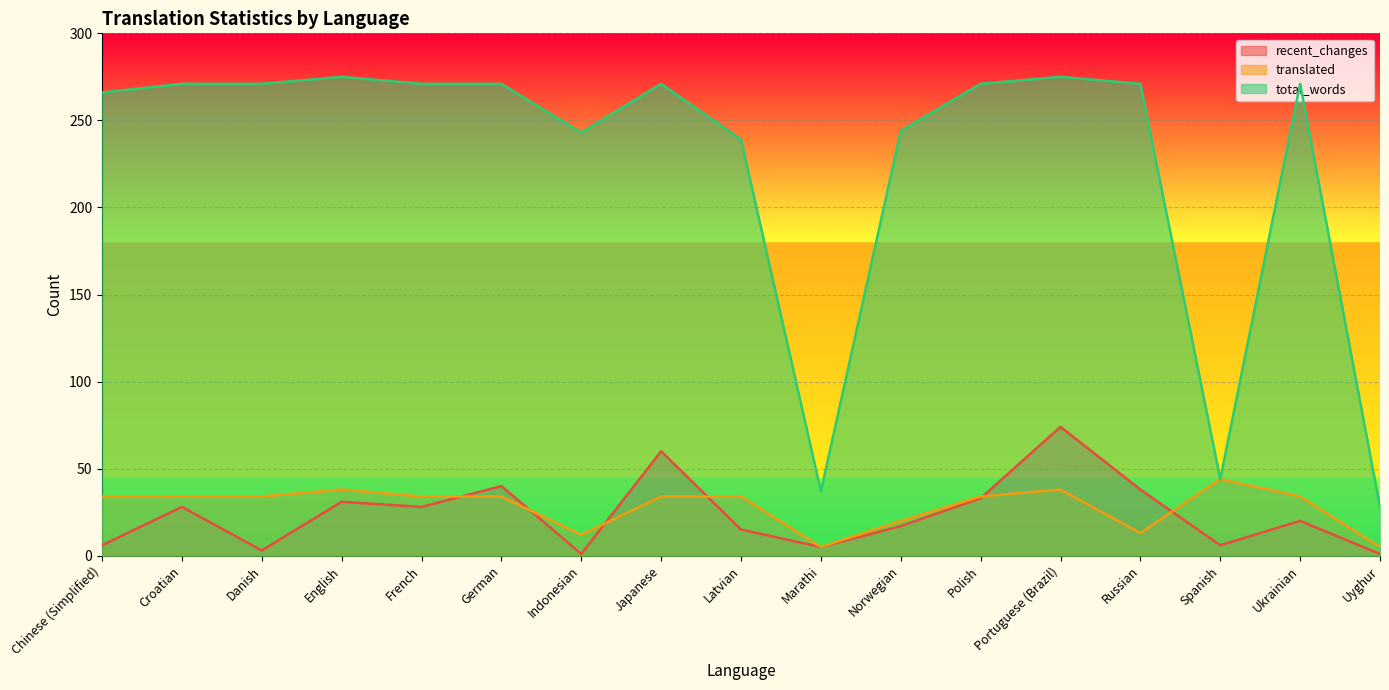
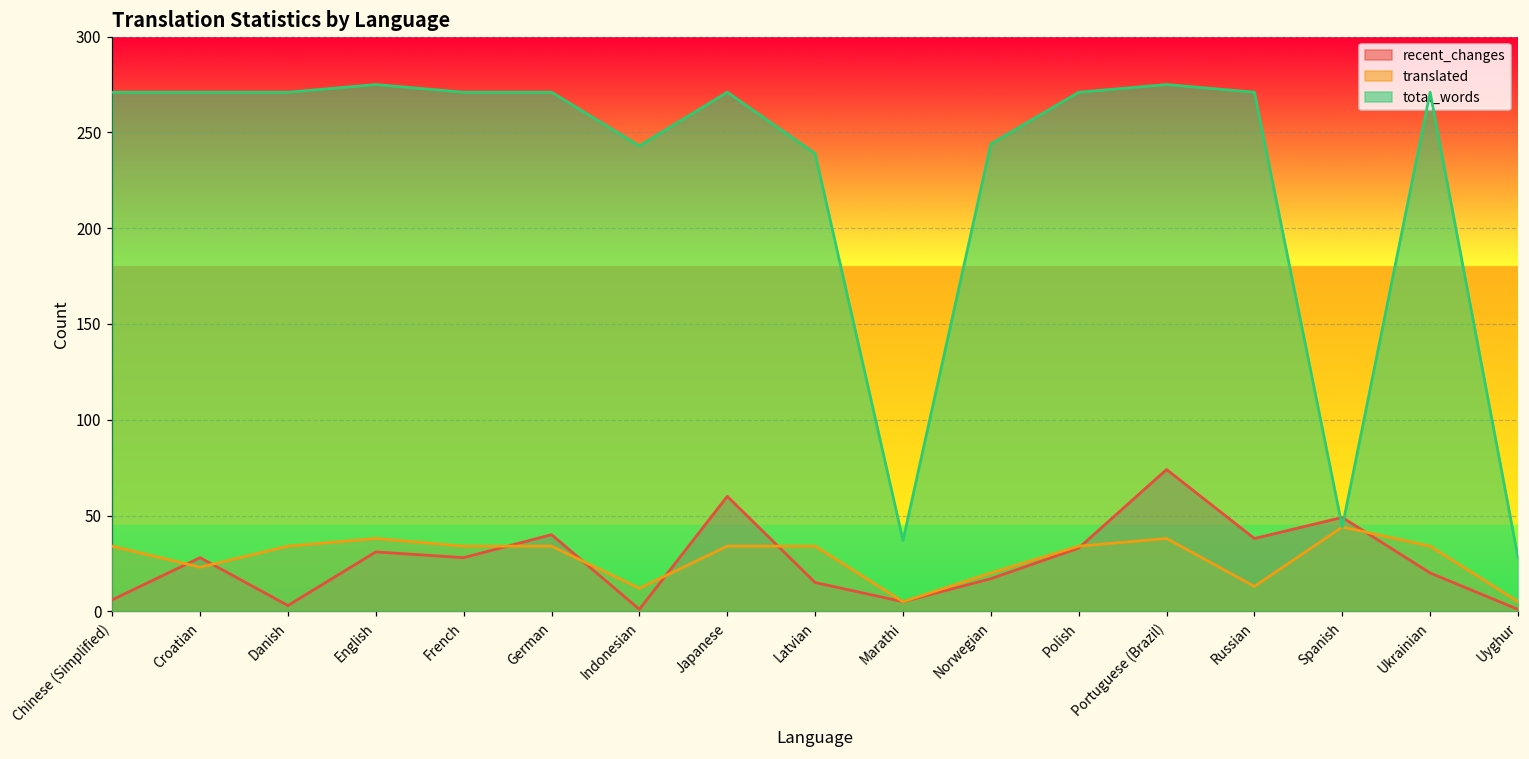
total_words, Chinese (Simplified): 266 -> 271
translated, Croatian: 34 -> 23
recent_changes, Spanish: 6 -> 49
